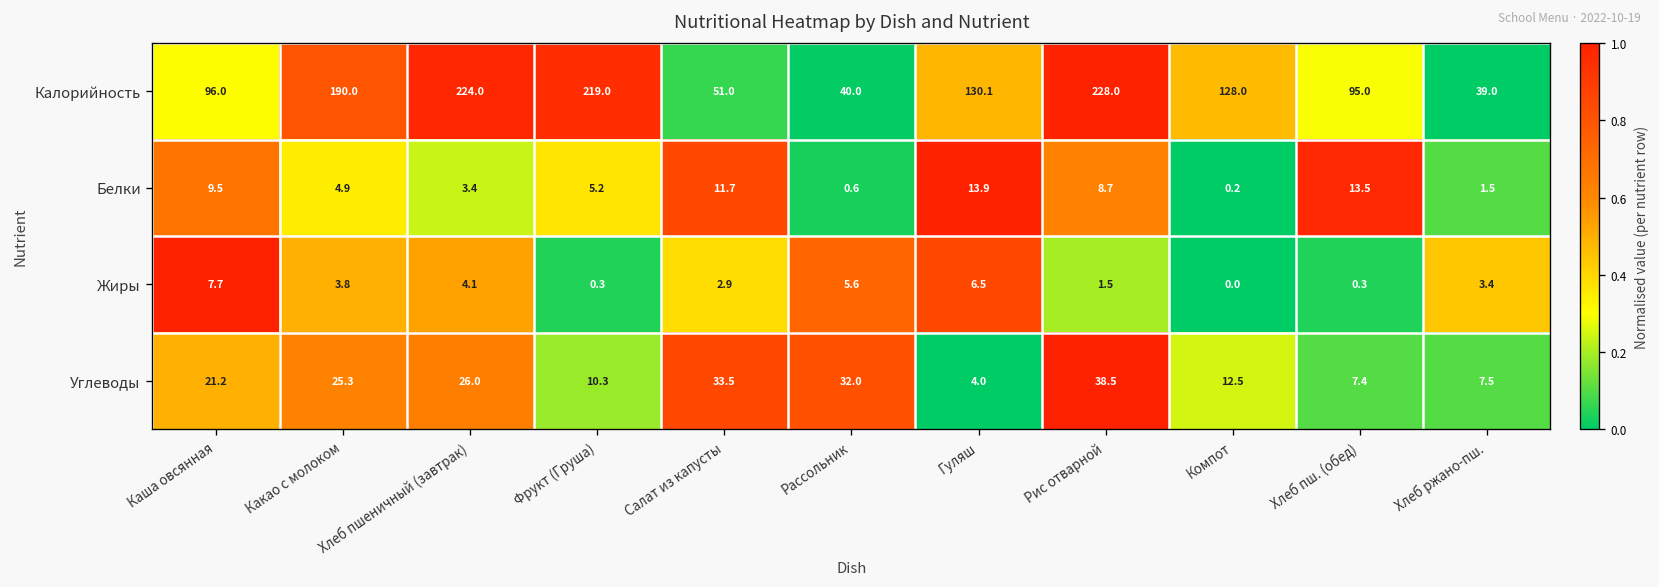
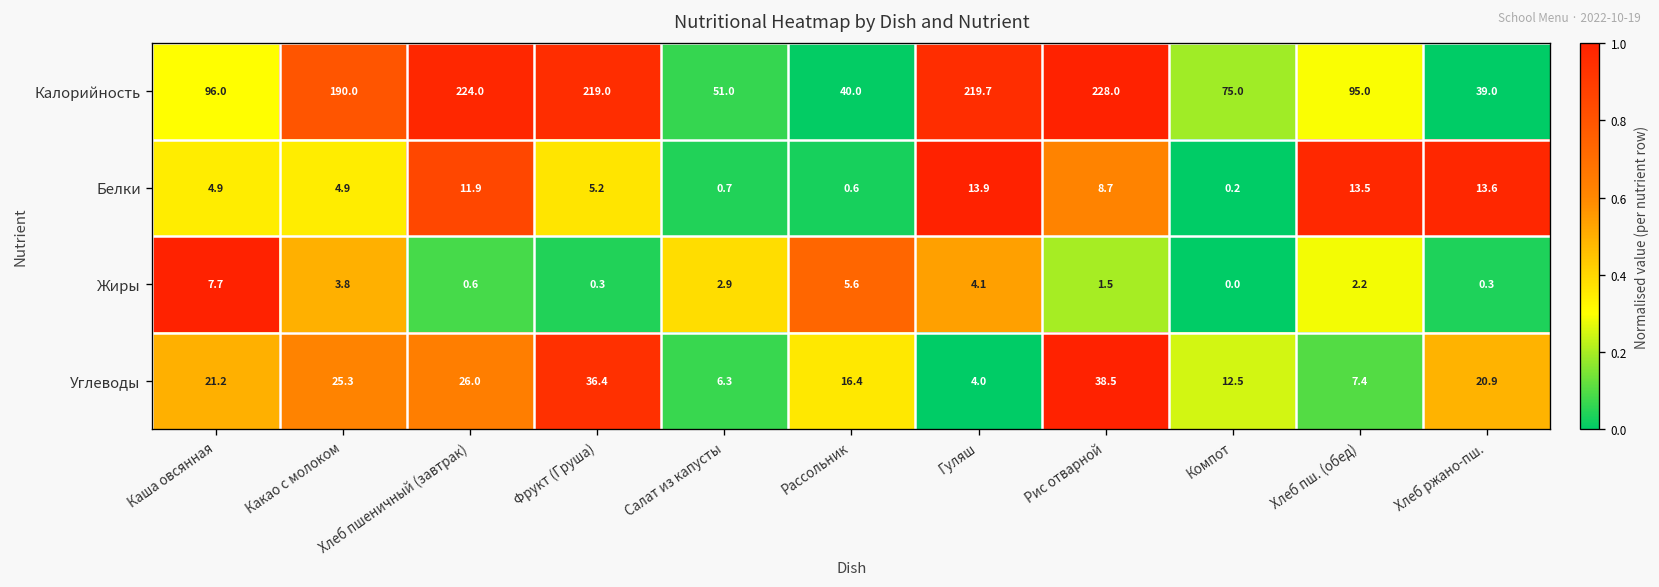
Калорийность, Гуляш: 130.1 -> 219.7
Калорийность, Компот: 128.0 -> 75.0
Белки, Каша овсянная: 9.5 -> 4.9
Белки, Хлеб пшеничный (завтрак): 3.4 -> 11.9
Белки, Салат из капусты: 11.7 -> 0.7
Белки, Хлеб ржано-пш.: 1.5 -> 13.6
Жиры, Хлеб пшеничный (завтрак): 4.1 -> 0.6
Жиры, Гуляш: 6.5 -> 4.1
Жиры, Хлеб пш. (обед): 0.3 -> 2.2
Жиры, Хлеб ржано-пш.: 3.4 -> 0.3
Углеводы, Фрукт (Груша): 10.3 -> 36.4
Углеводы, Салат из капусты: 33.5 -> 6.3
Углеводы, Рассольник: 32.0 -> 16.4
Углеводы, Хлеб ржано-пш.: 7.5 -> 20.9
